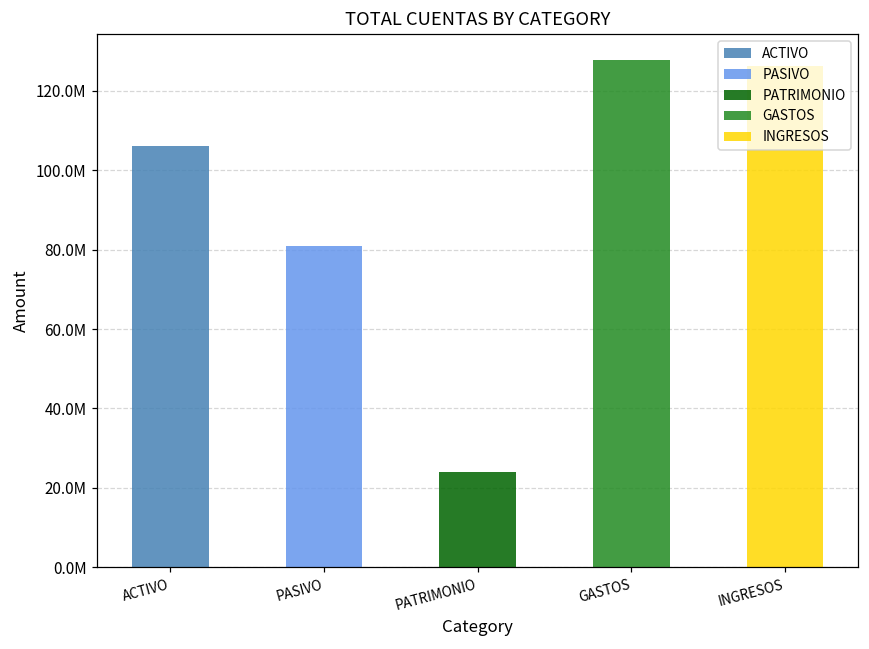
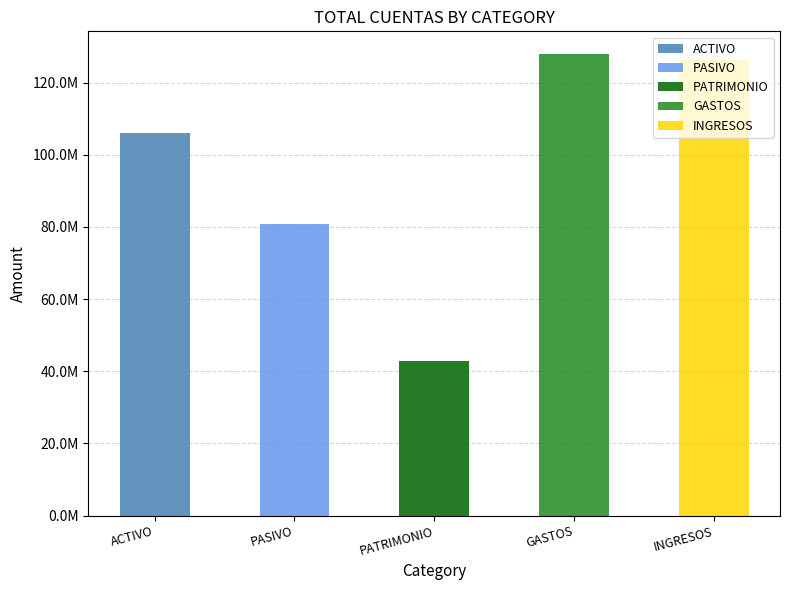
PATRIMONIO: 24000000 -> 43000000
